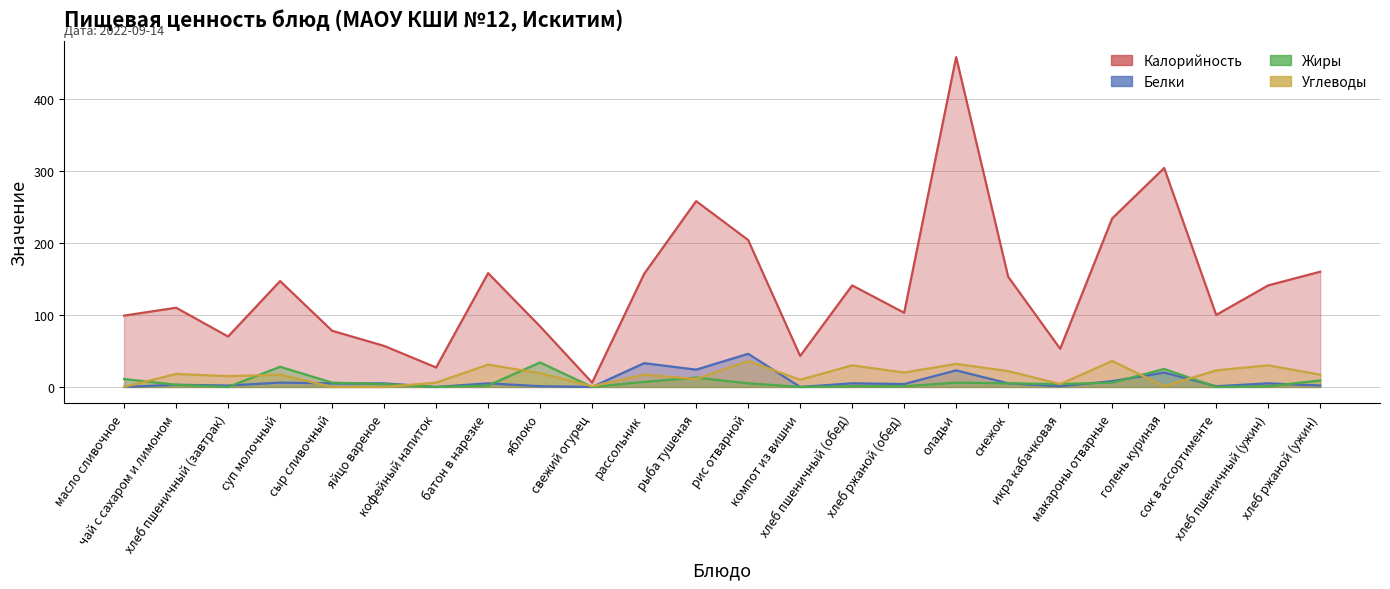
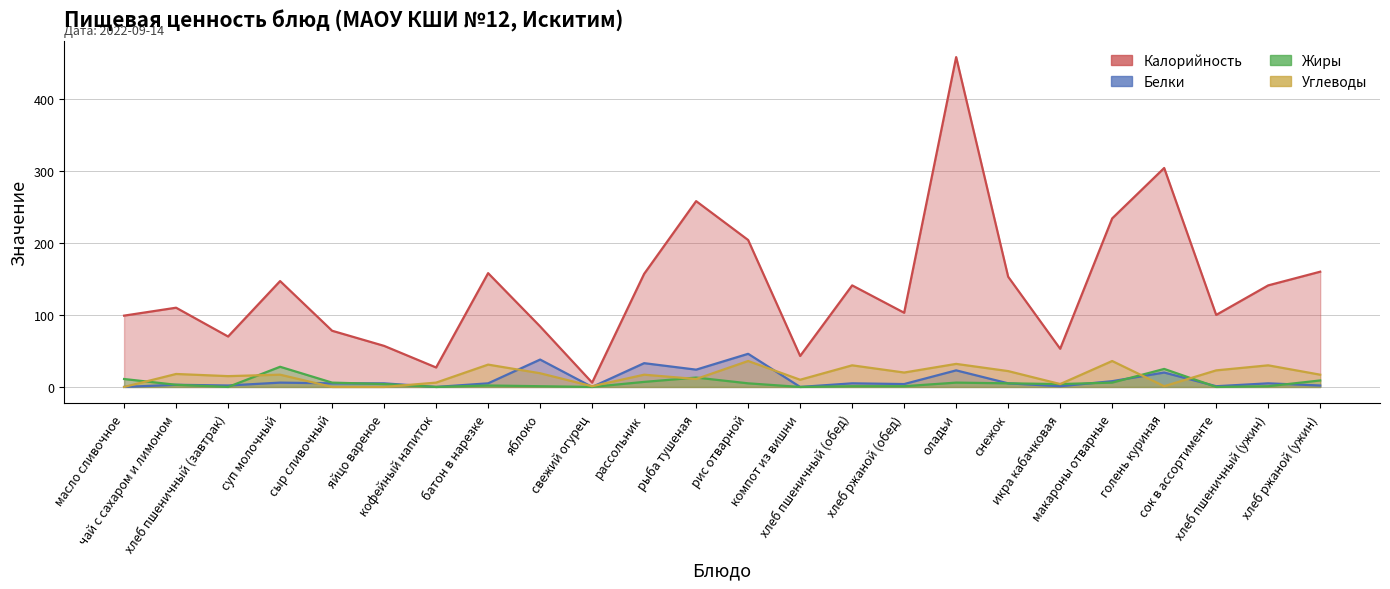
Белки, яблоко: 0 -> 40
Жиры, яблоко: 30 -> 0
